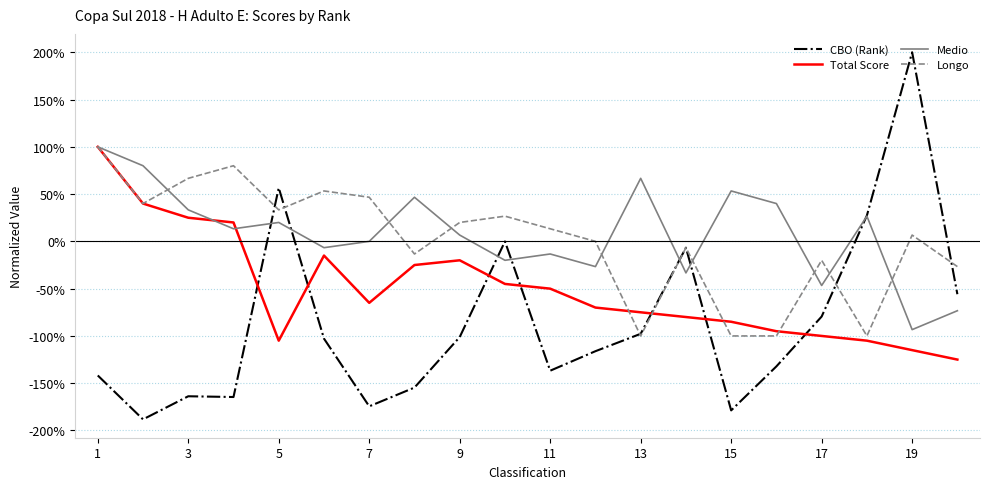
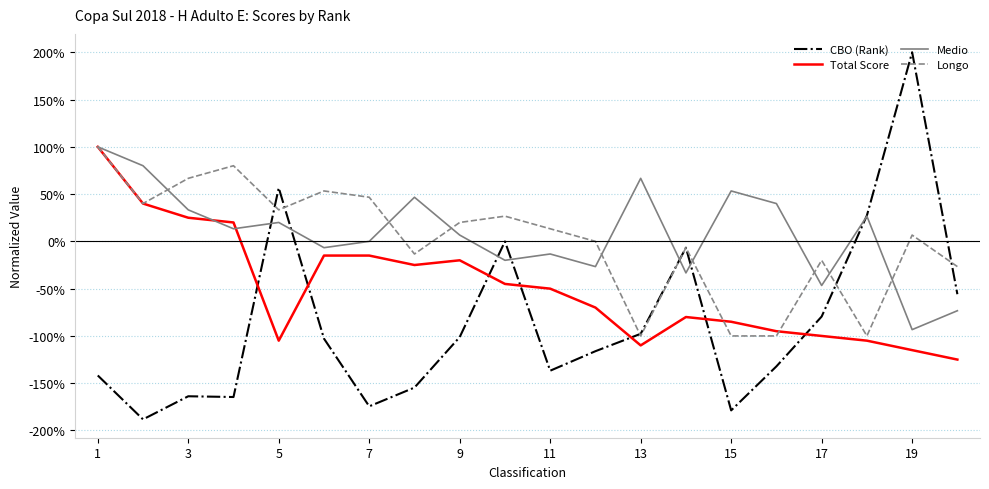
Total Score, 7: -70% -> -20%
Total Score, 13: -80% -> -110%
